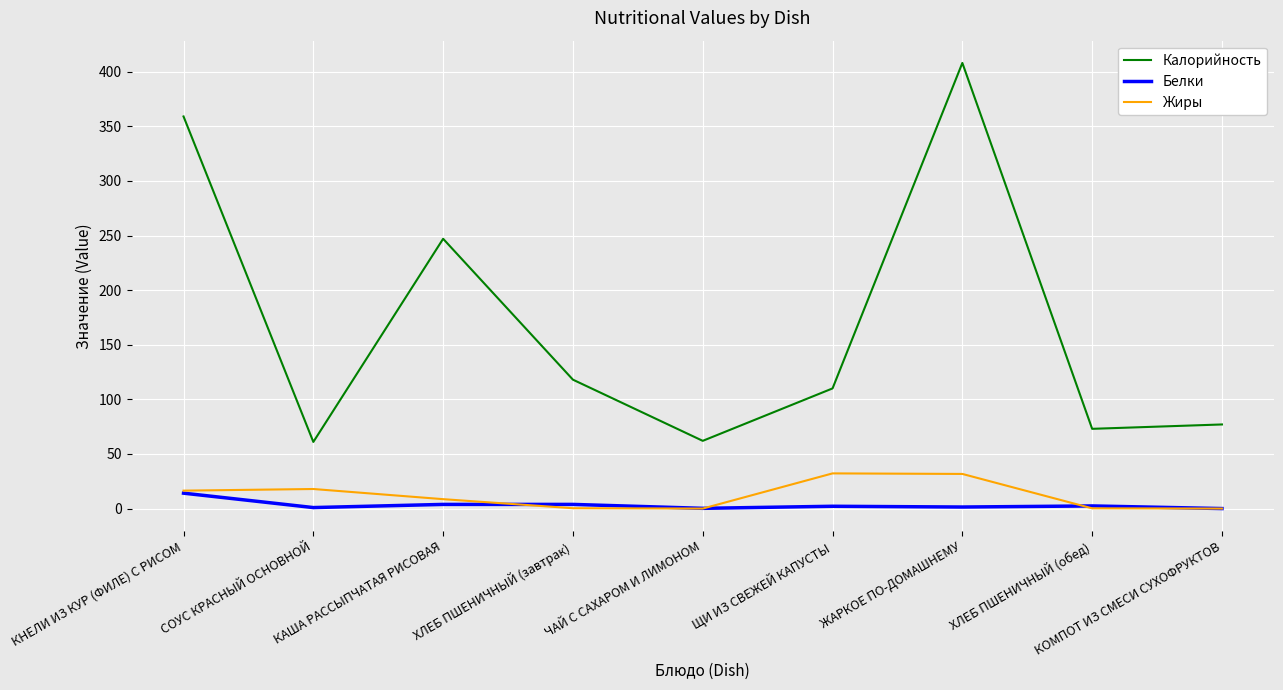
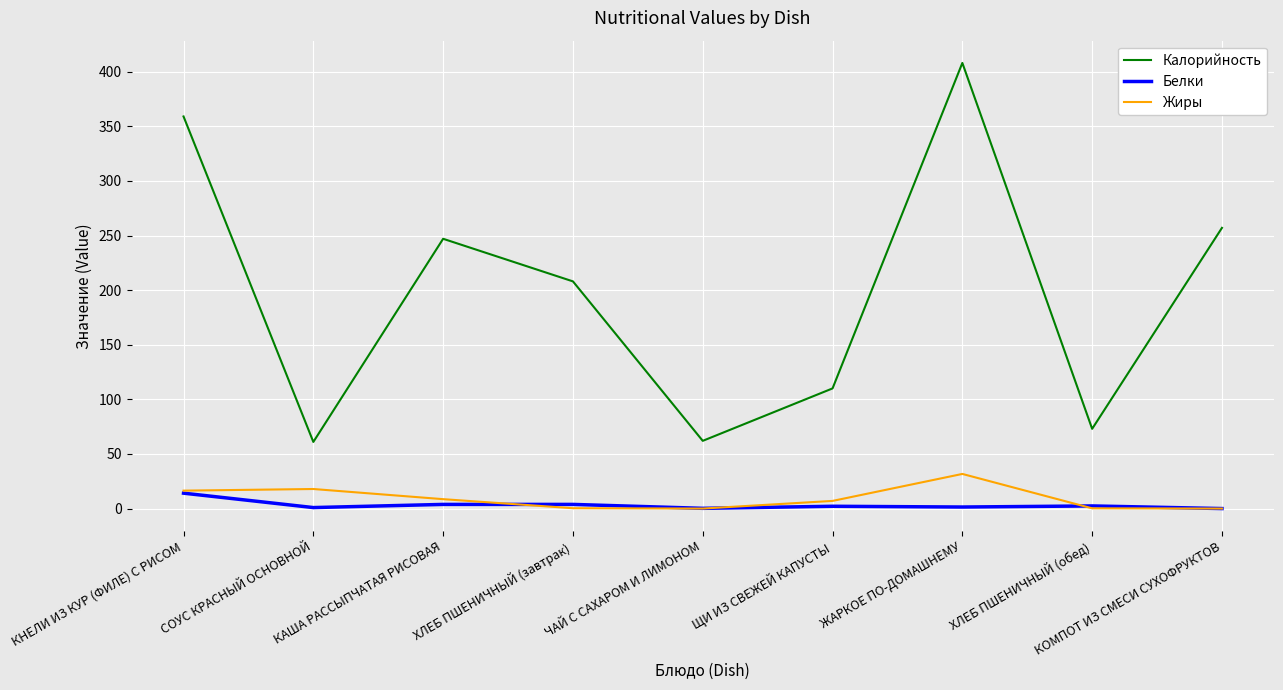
Калорийность, ХЛЕБ ПШЕНИЧНЫЙ (завтрак): 118 -> 208
Жиры, ЩИ ИЗ СВЕЖЕЙ КАПУСТЫ: 32 -> 7
Калорийность, КОМПОТ ИЗ СМЕСИ СУХОФРУКТОВ: 77 -> 257
